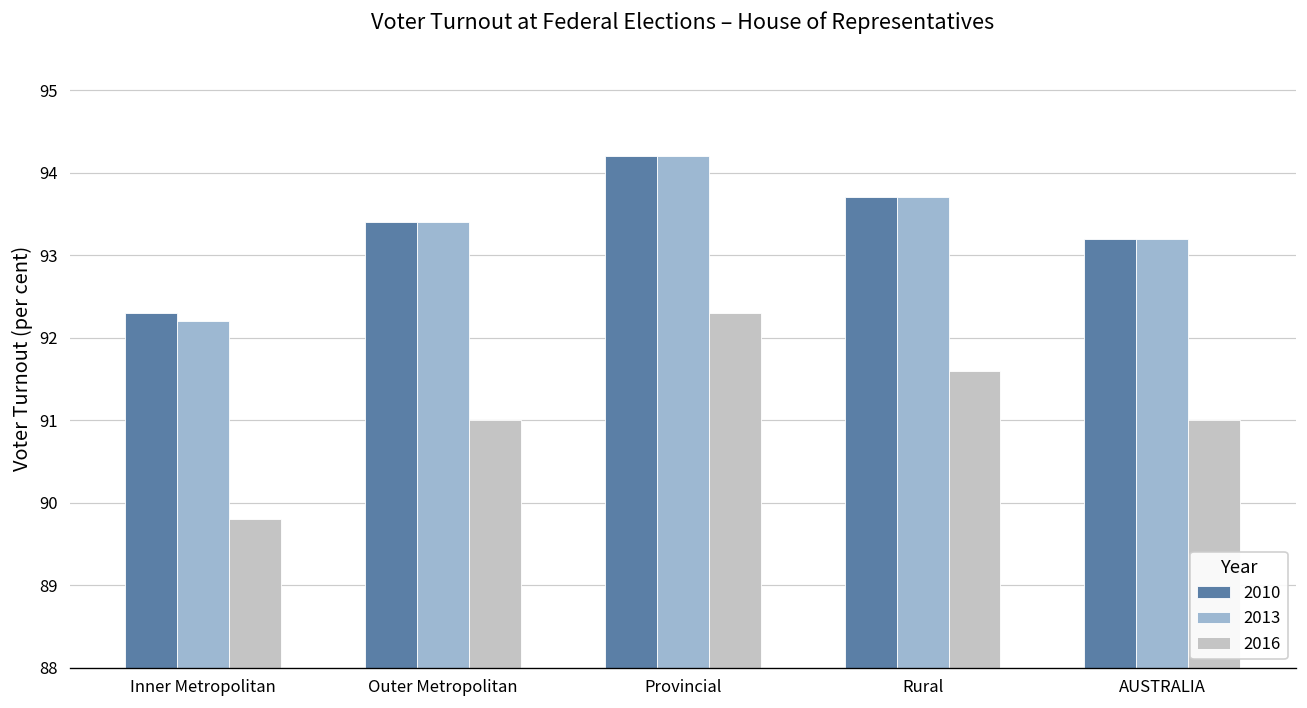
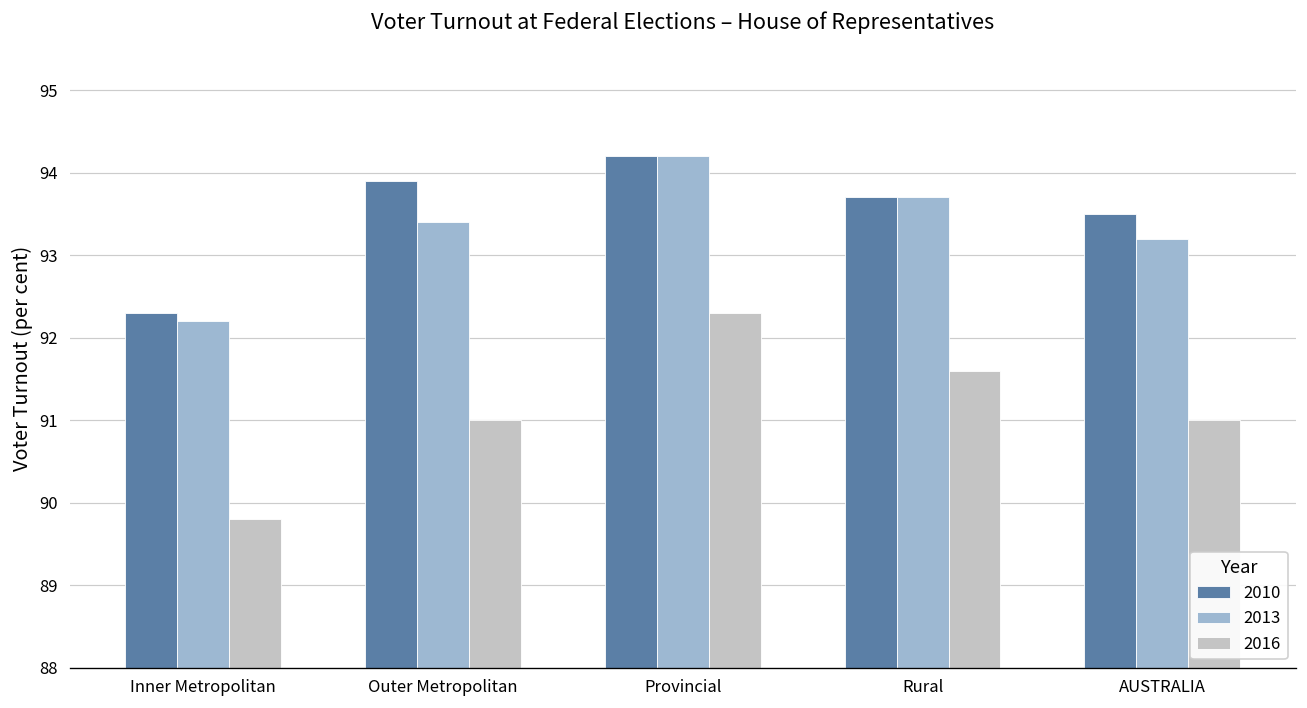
2010, Outer Metropolitan: 93.4 -> 93.9
2010, AUSTRALIA: 93.2 -> 93.5
